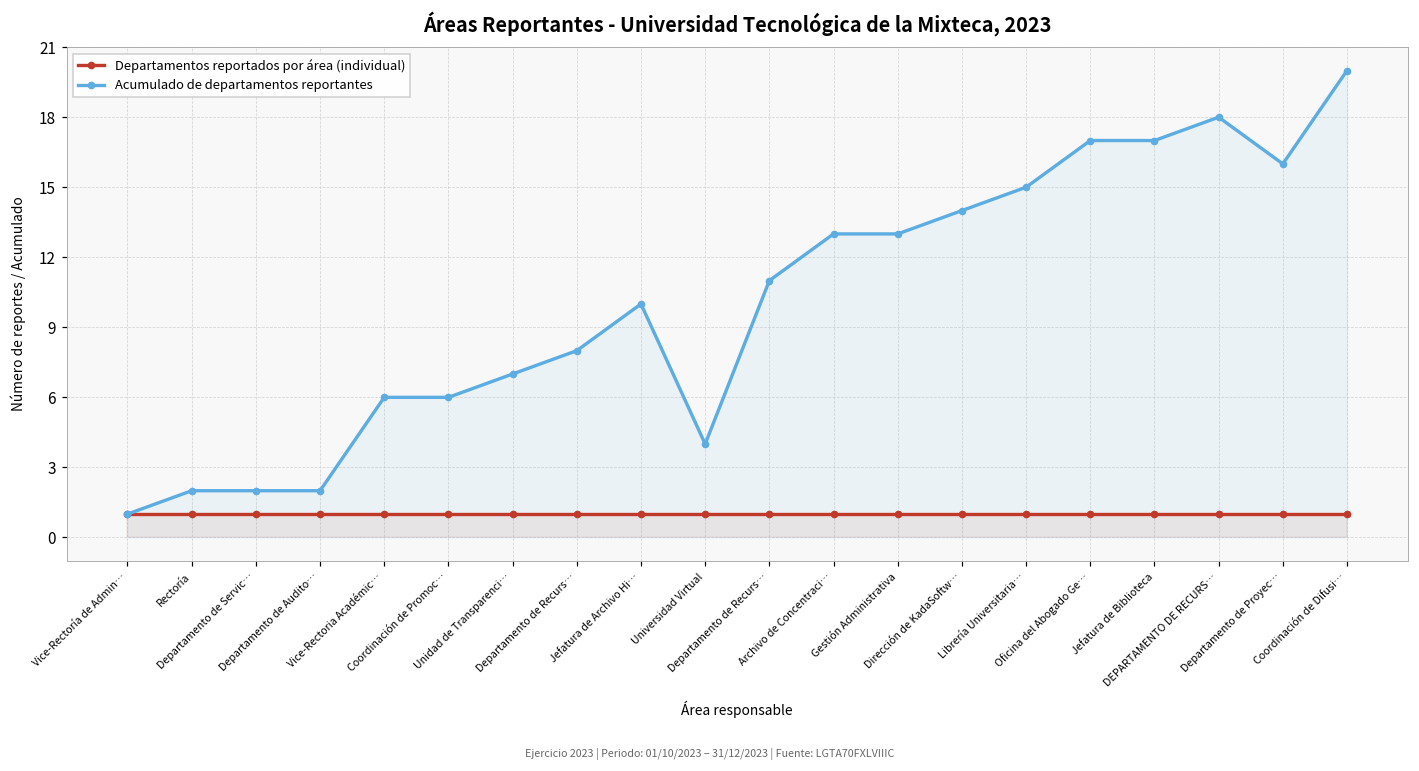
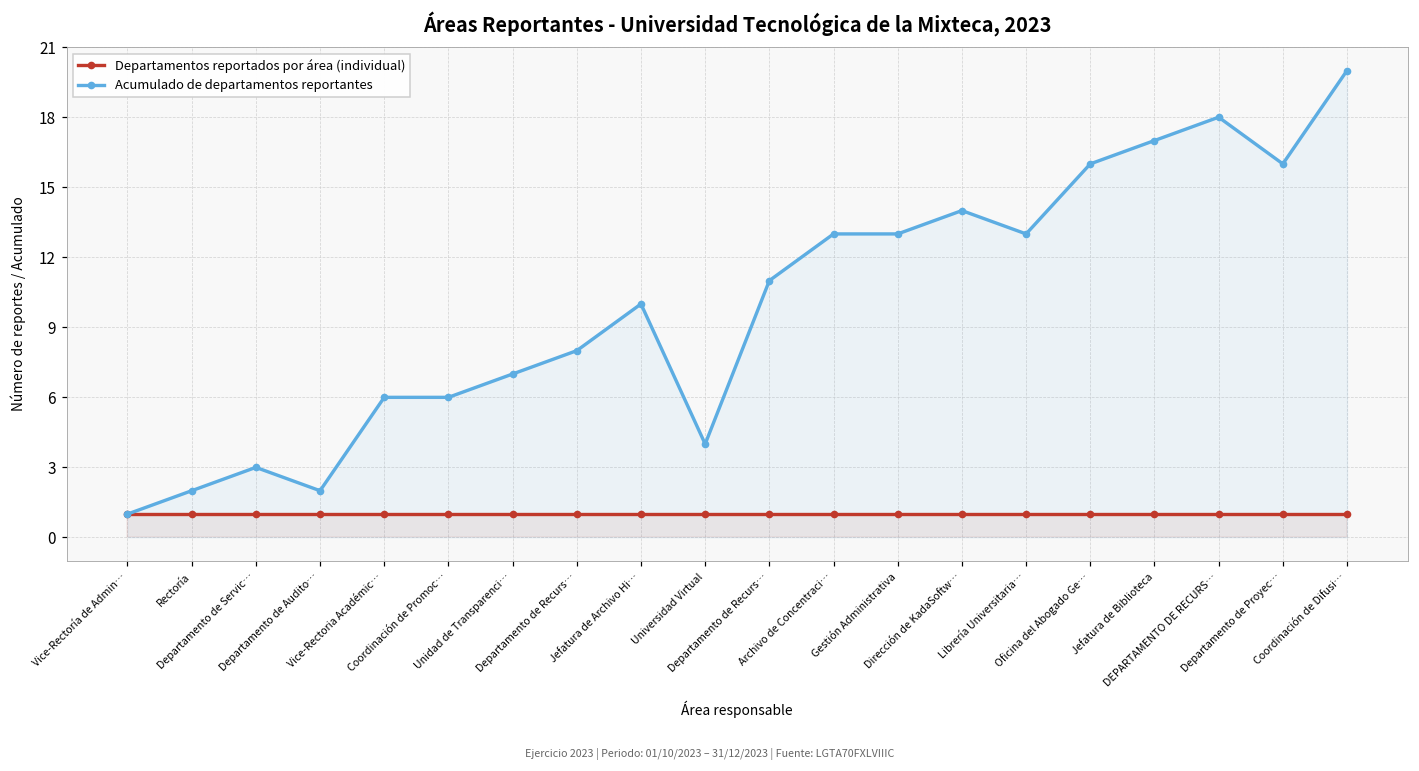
Acumulado de departamentos reportantes, Departamento de Servic…: 2 -> 3
Acumulado de departamentos reportantes, Librería Universitaria…: 15 -> 13
Acumulado de departamentos reportantes, Oficina del Abogado Ge…: 17 -> 16
